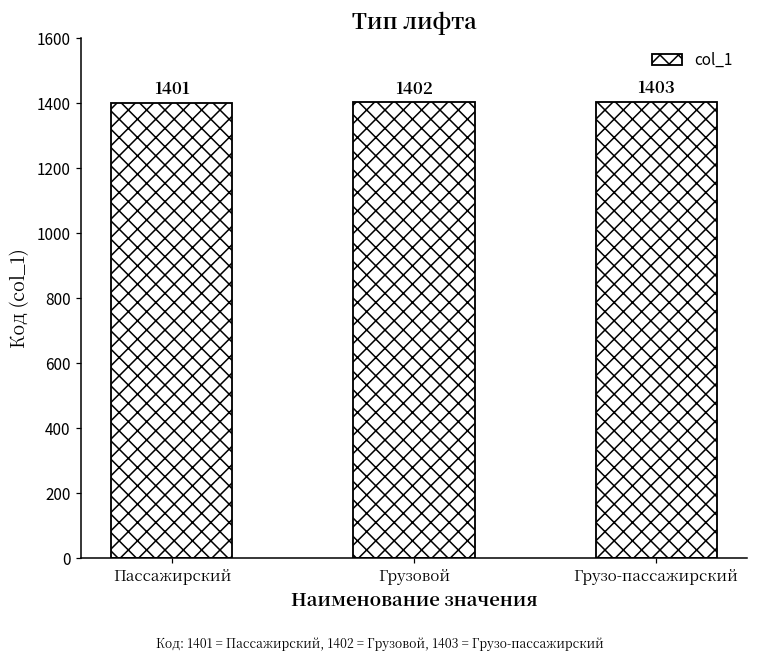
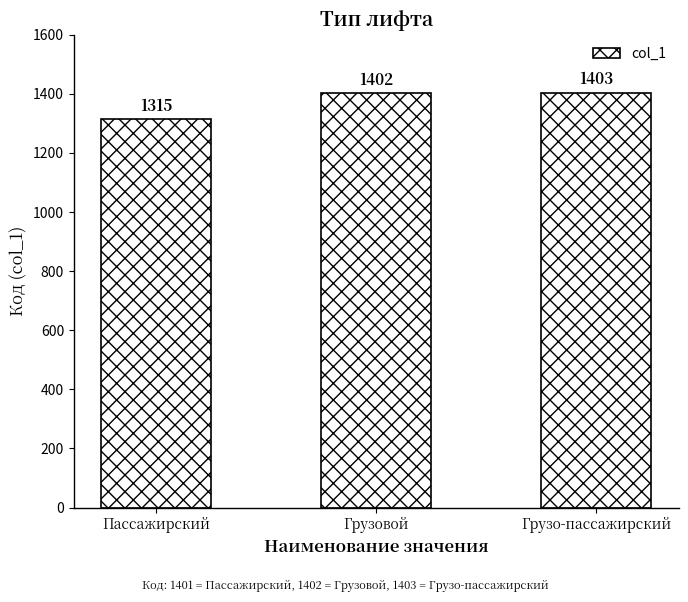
Пассажирский: 1401 -> 1315
